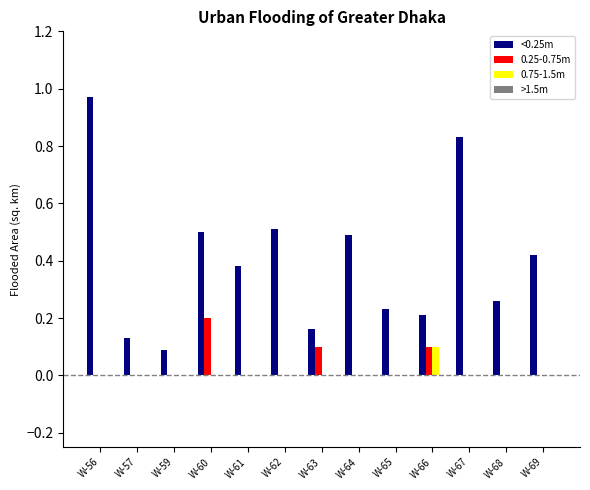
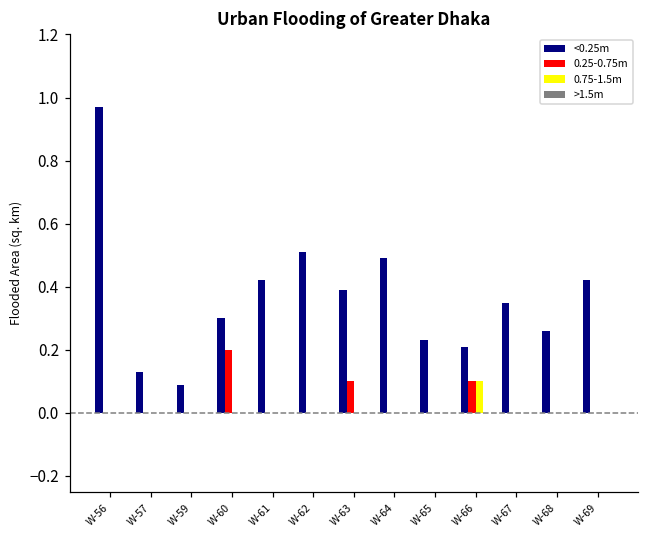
<0.25m, W-60: 0.5 -> 0.3
<0.25m, W-61: 0.38 -> 0.42
<0.25m, W-63: 0.16 -> 0.39
<0.25m, W-67: 0.83 -> 0.35
